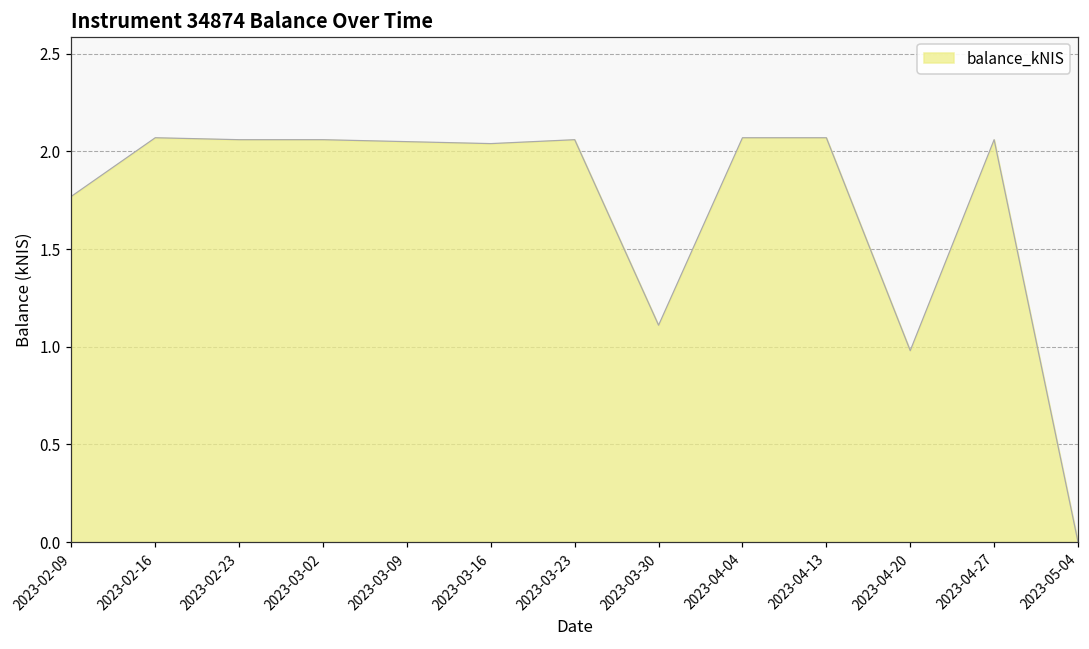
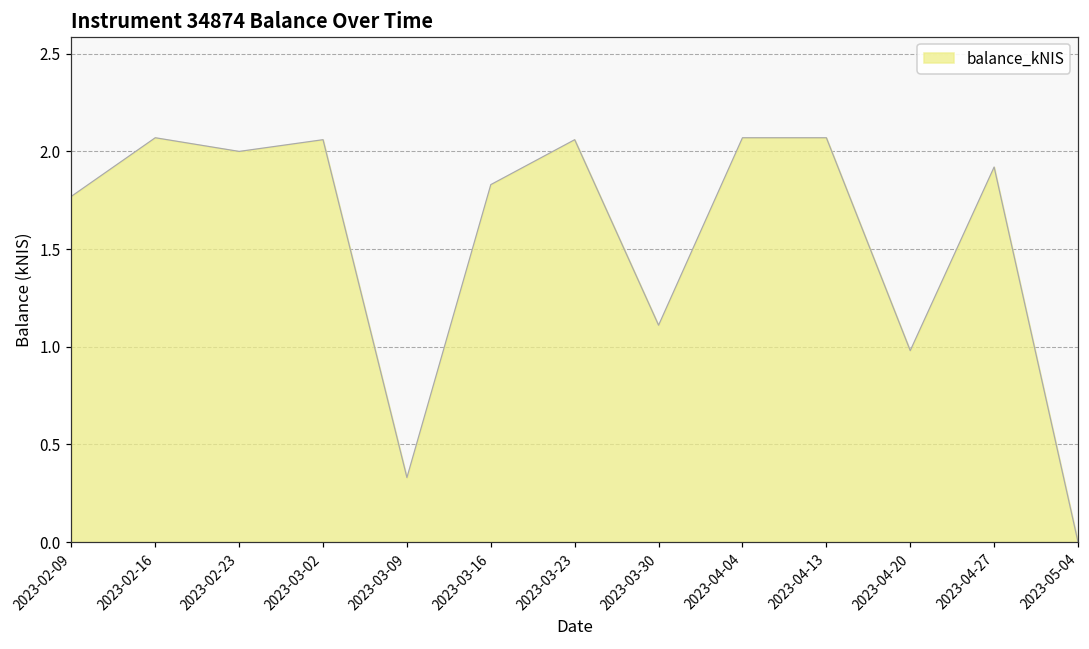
2023-02-23: 2.06 -> 2.00
2023-03-09: 2.05 -> 0.33
2023-03-16: 2.04 -> 1.83
2023-04-27: 2.06 -> 1.92
